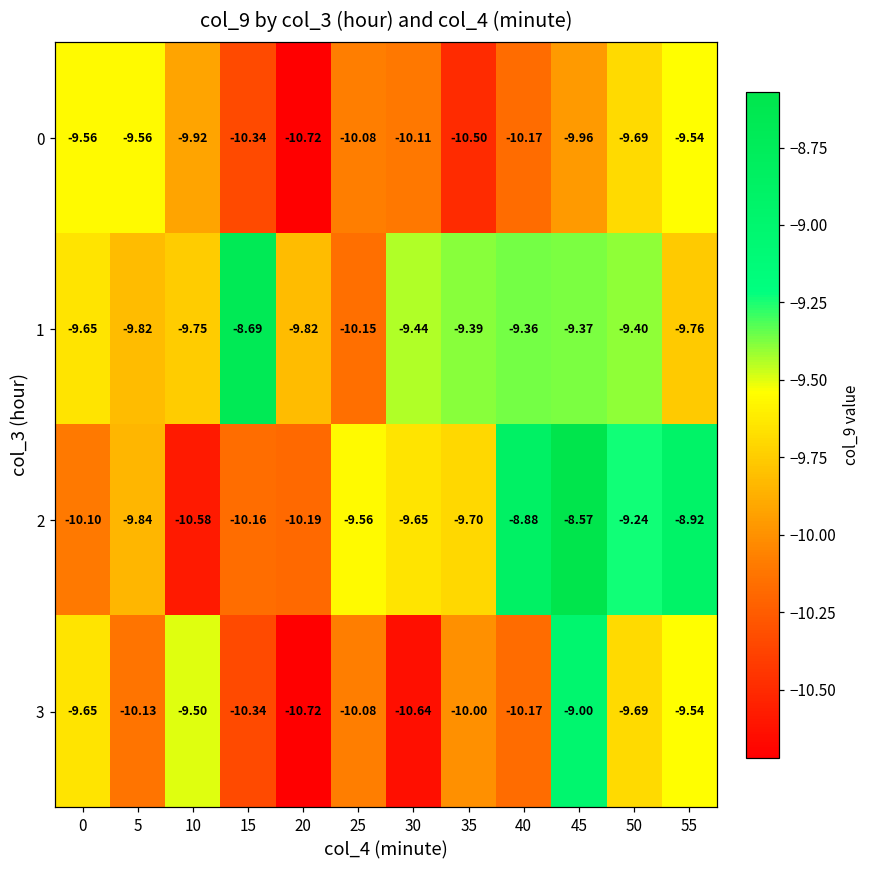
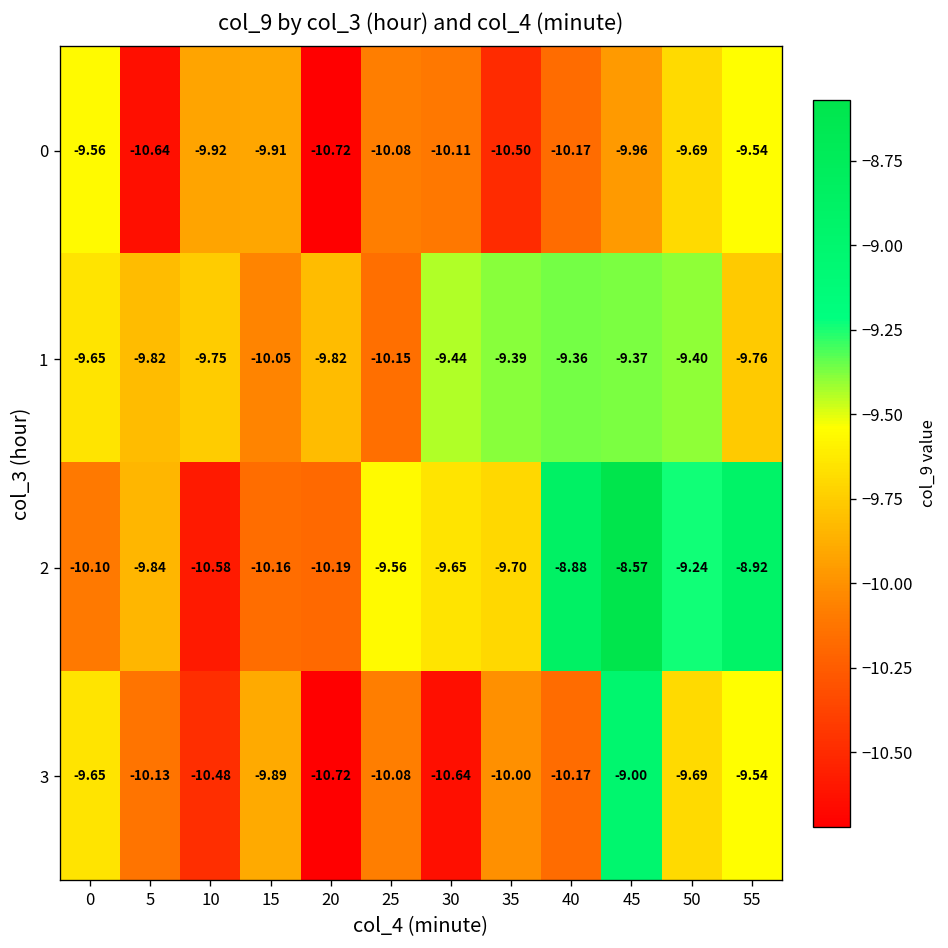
0, 5: -9.56 -> -10.64
0, 15: -10.34 -> -9.91
1, 15: -8.69 -> -10.05
3, 10: -9.50 -> -10.48
3, 15: -10.34 -> -9.89
